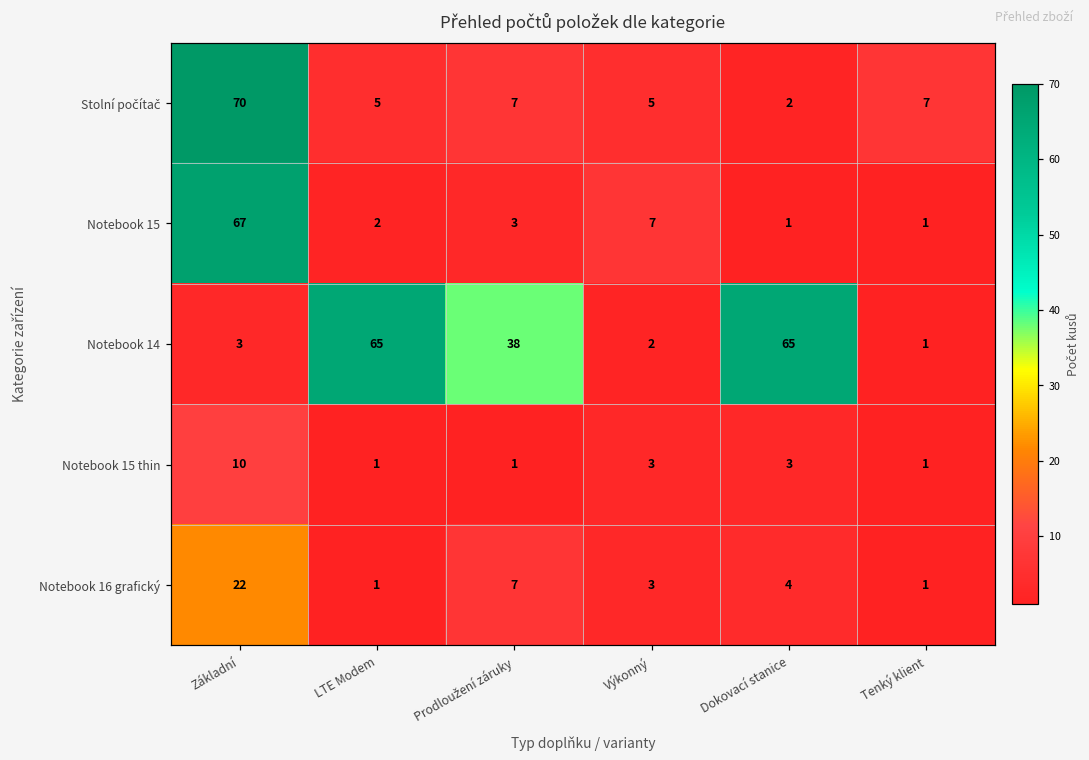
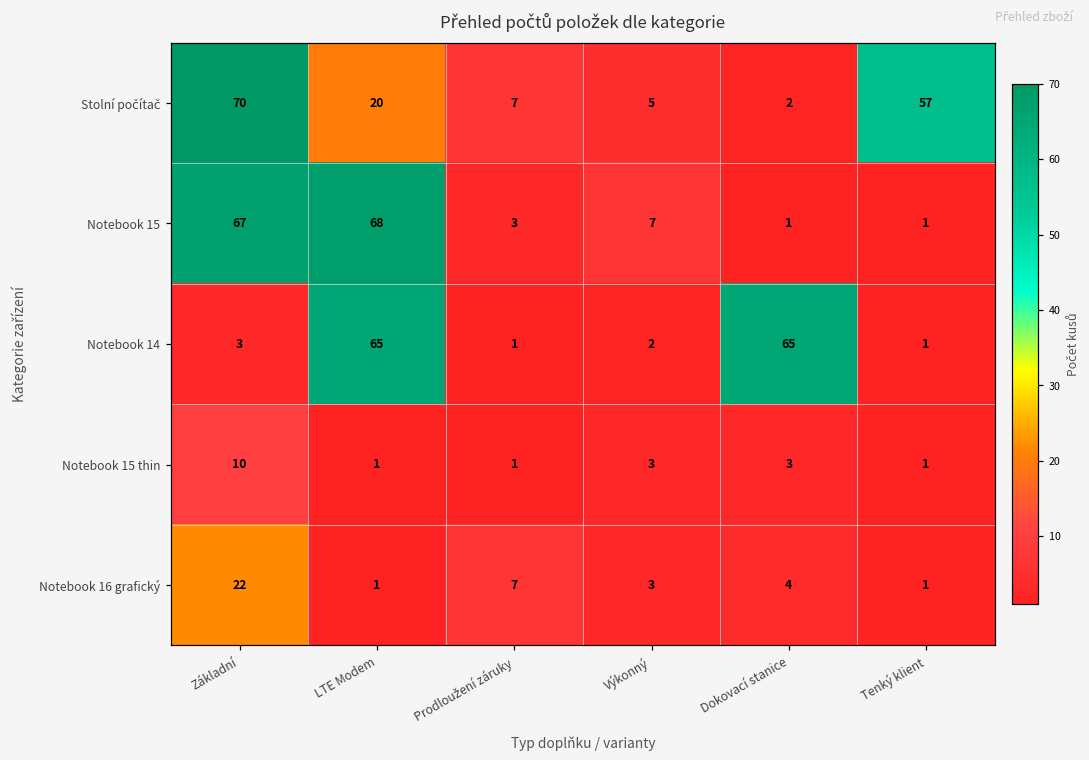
Stolní počítač, LTE Modem: 5 -> 20
Stolní počítač, Tenký klient: 7 -> 57
Notebook 15, LTE Modem: 2 -> 68
Notebook 14, Prodloužení záruky: 38 -> 1
